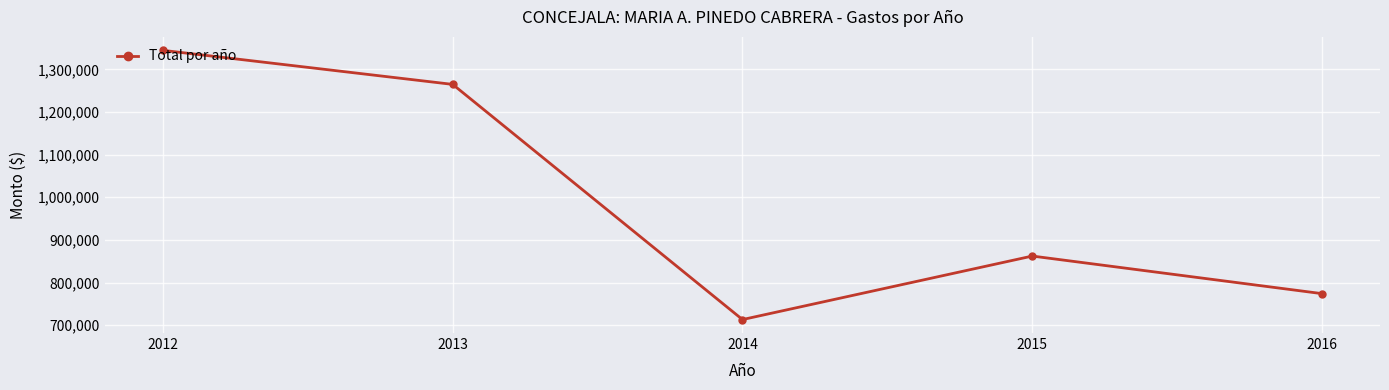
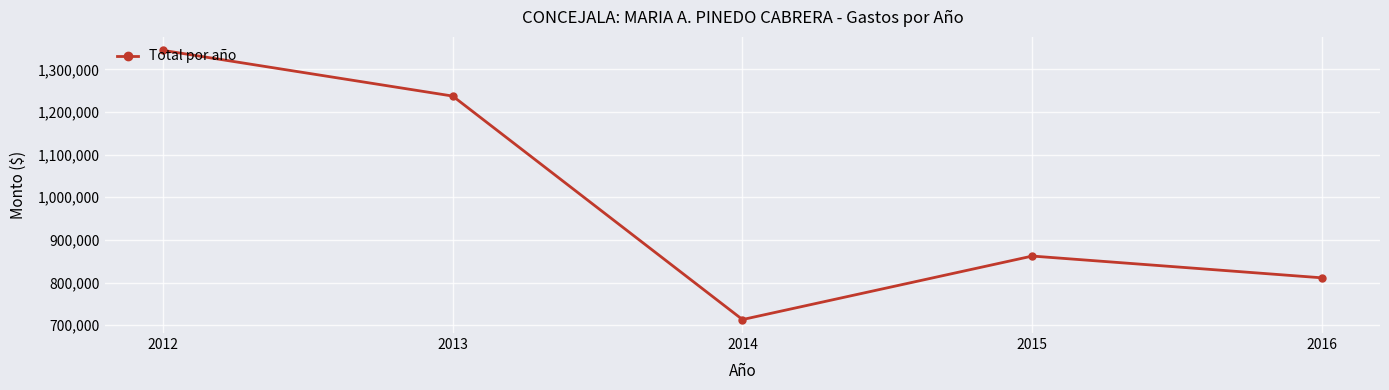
2013: 1,260,000 -> 1,240,000
2016: 770,000 -> 810,000
